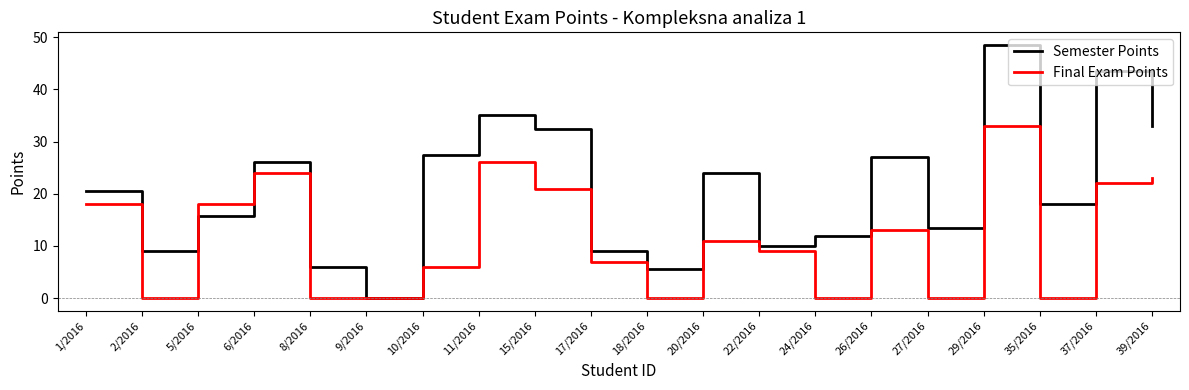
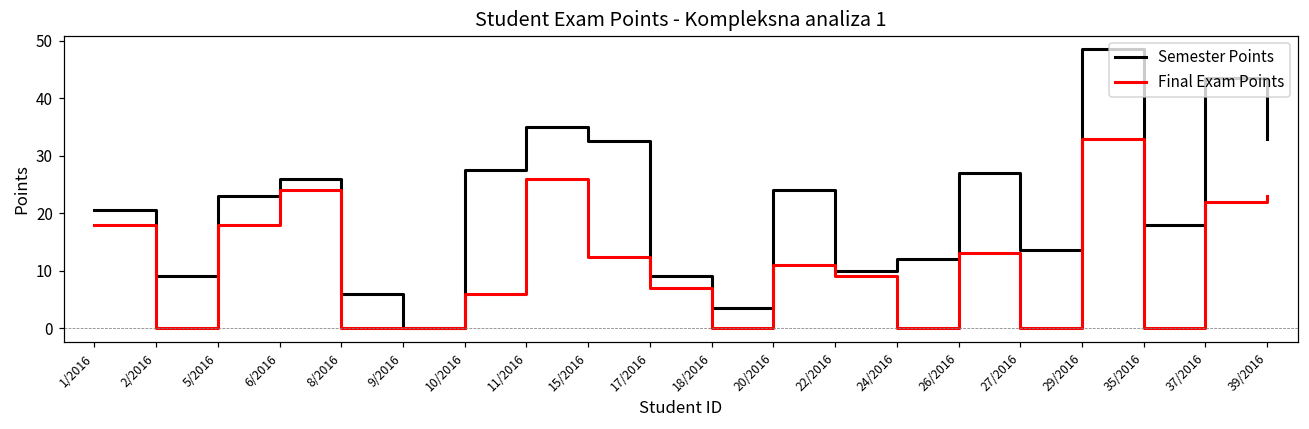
Semester Points, 5/2016: 16 -> 23
Final Exam Points, 15/2016: 21 -> 12
Semester Points, 18/2016: 6 -> 3
